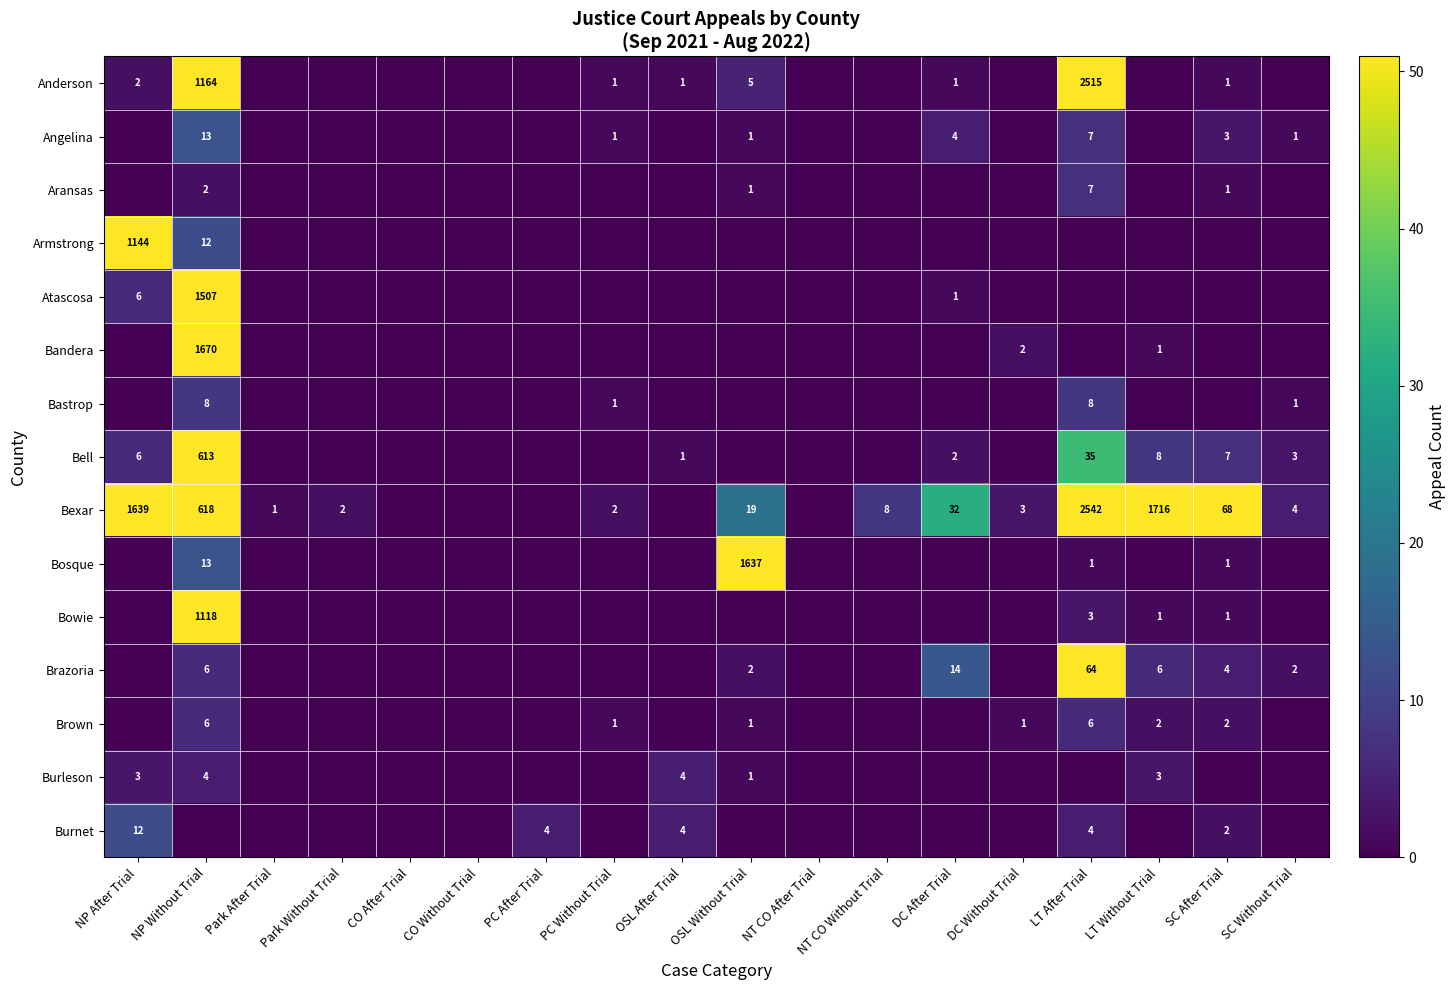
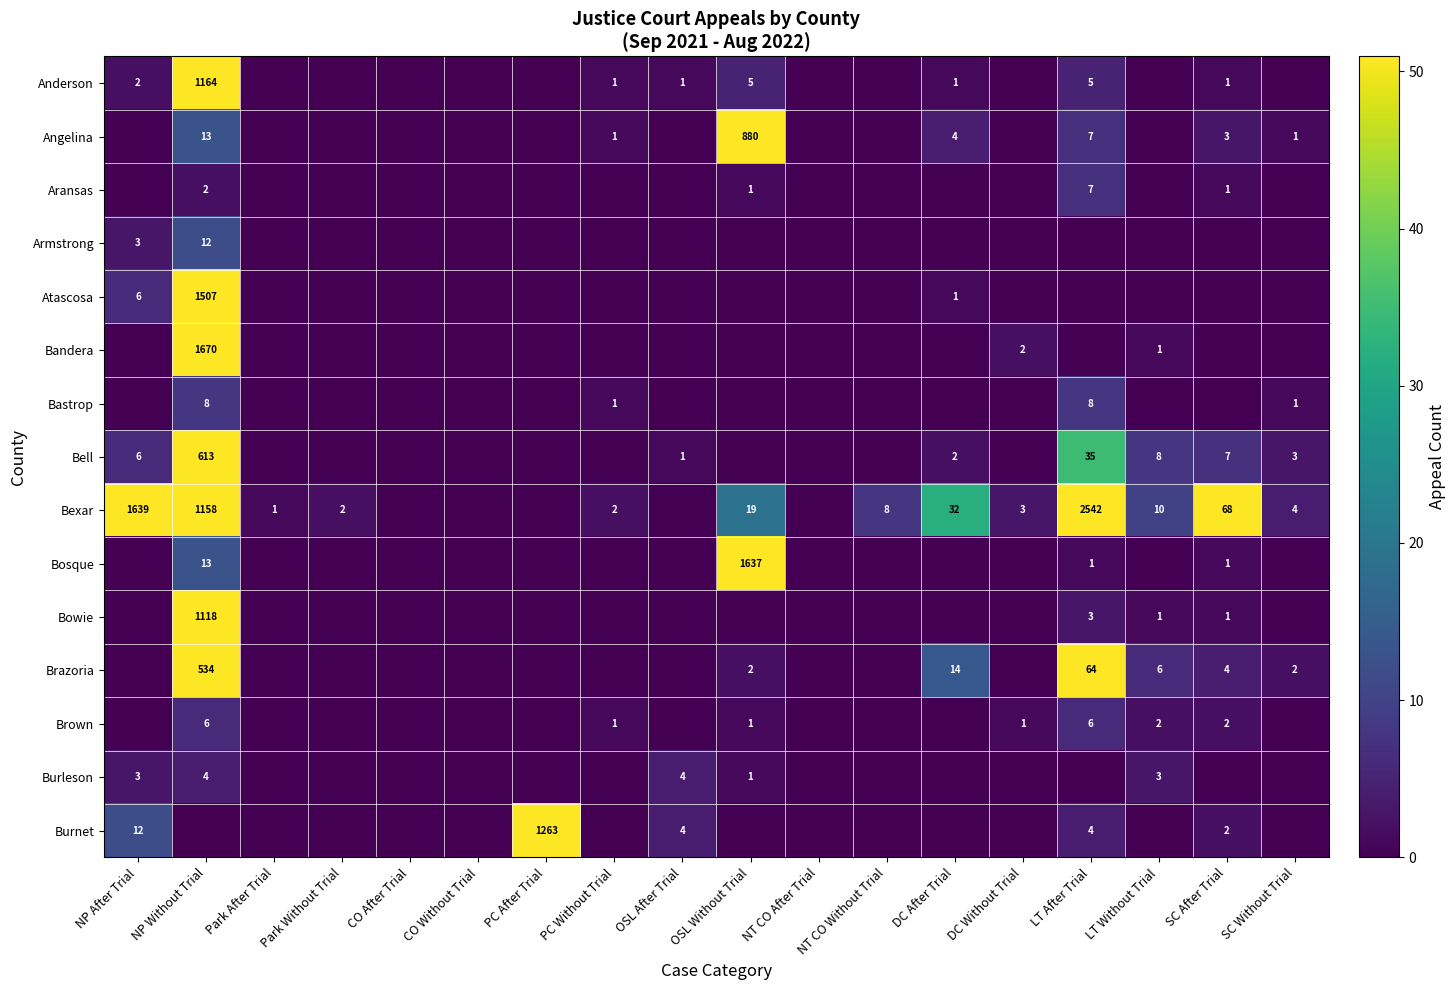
Anderson, LT After Trial: 2515 -> 5
Angelina, OSL Without Trial: 1 -> 880
Armstrong, NP After Trial: 1144 -> 3
Bexar, NP Without Trial: 618 -> 1158
Bexar, LT Without Trial: 1716 -> 10
Brazoria, NP Without Trial: 6 -> 534
Burnet, PC After Trial: 4 -> 1263
